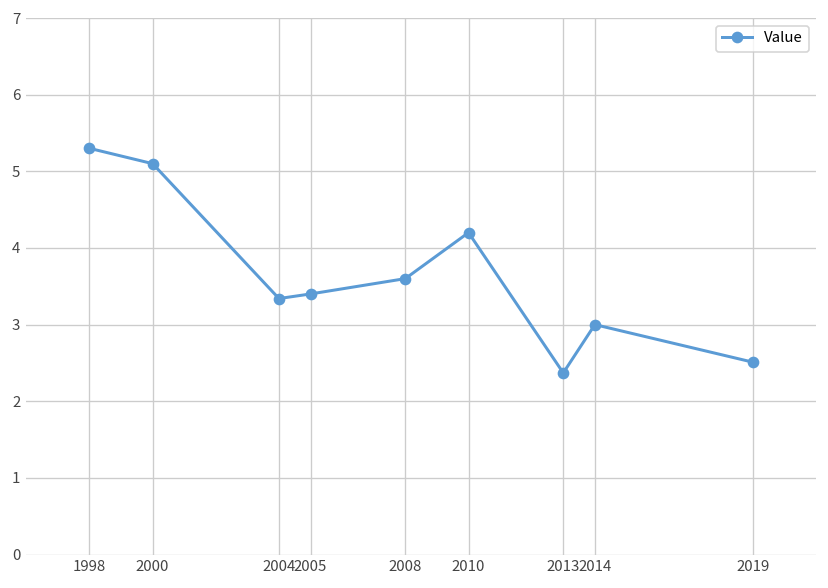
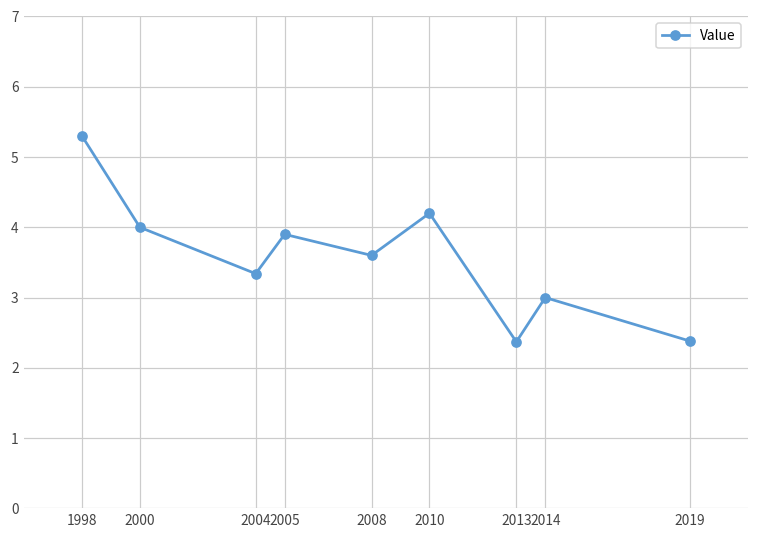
2000: 5.1 -> 4.0
2005: 3.4 -> 3.9
2019: 2.5 -> 2.4
